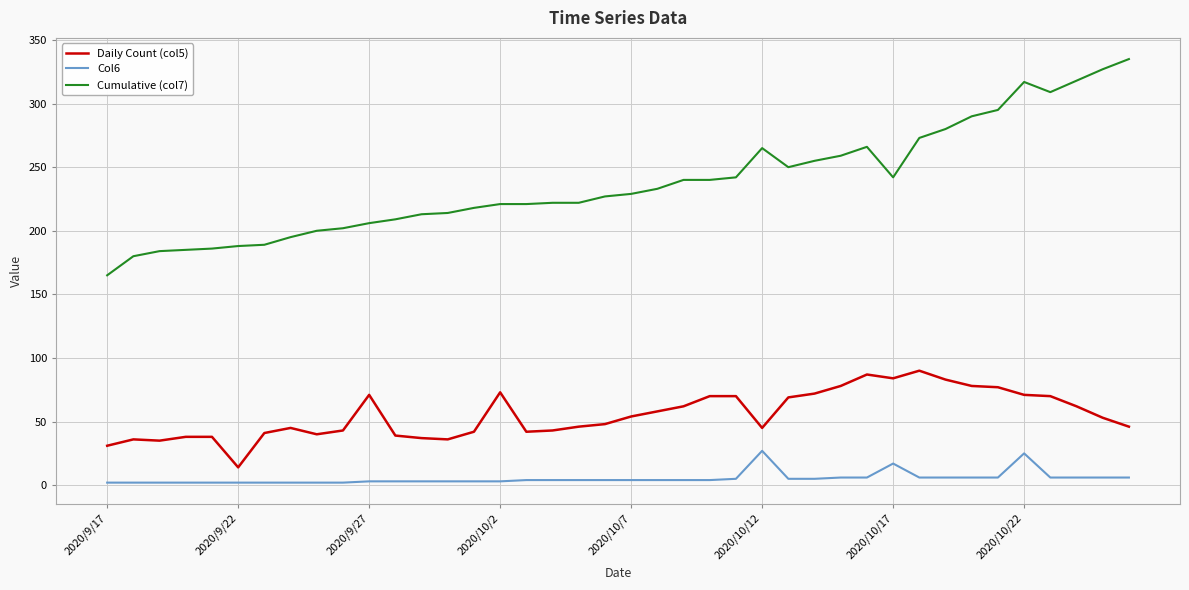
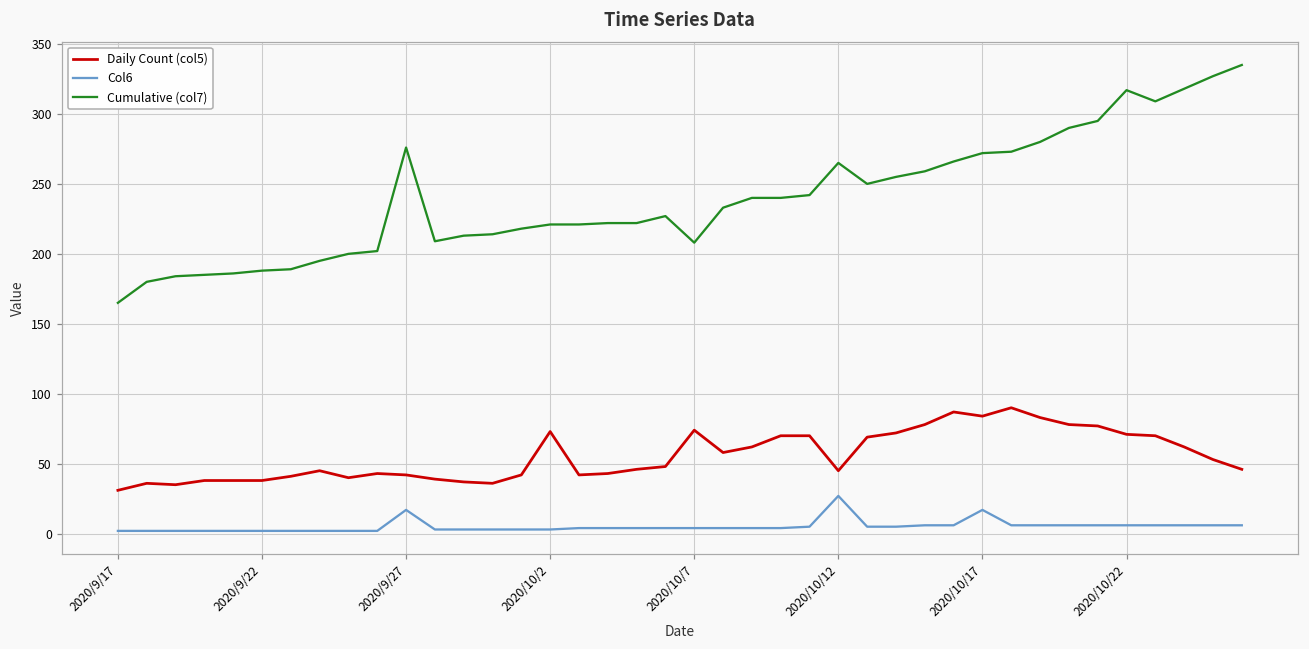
Daily Count (col5), 2020/9/22: 14 -> 38
Daily Count (col5), 2020/9/27: 71 -> 42
Col6, 2020/9/27: 3 -> 17
Cumulative (col7), 2020/9/27: 206 -> 276
Daily Count (col5), 2020/10/7: 54 -> 74
Cumulative (col7), 2020/10/7: 229 -> 208
Cumulative (col7), 2020/10/17: 242 -> 272
Col6, 2020/10/22: 25 -> 6
